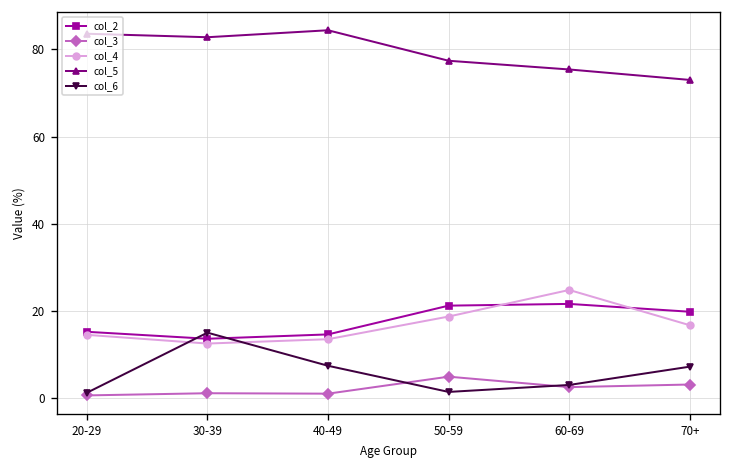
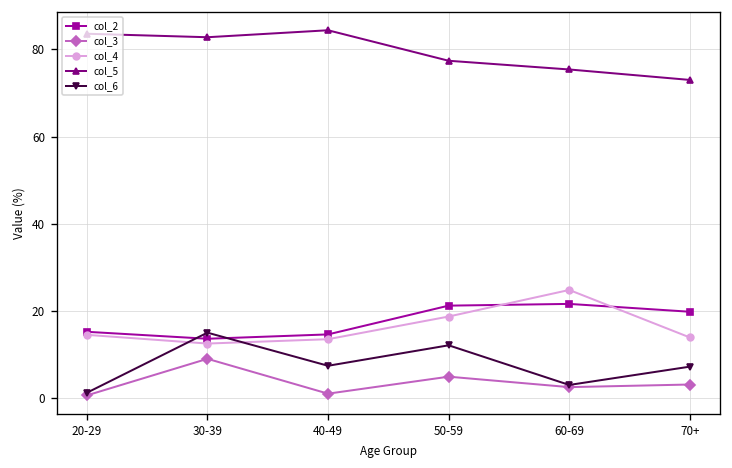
col_3, 30-39: 1 -> 9
col_6, 50-59: 1 -> 12
col_4, 70+: 17 -> 14
